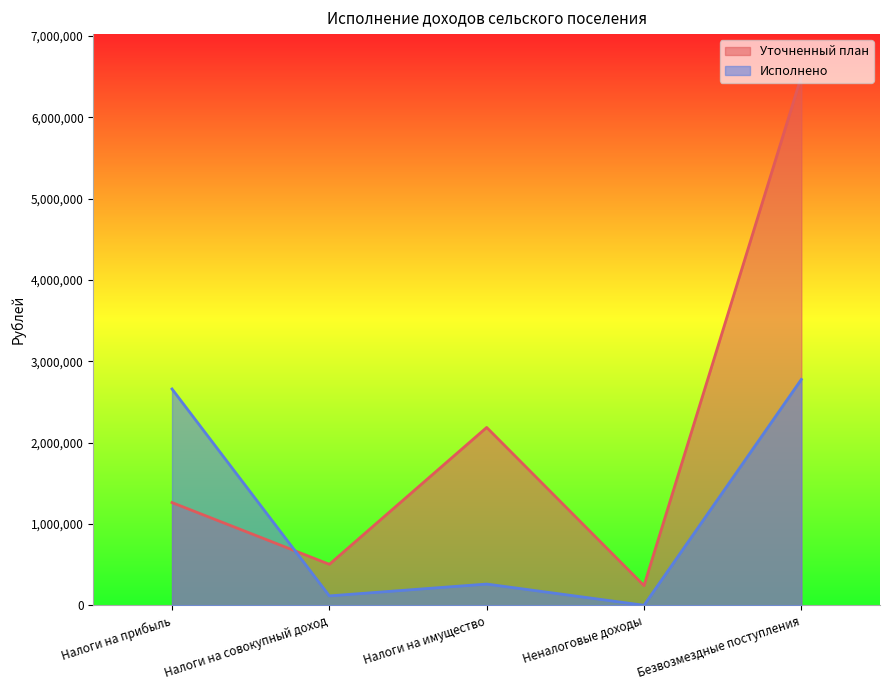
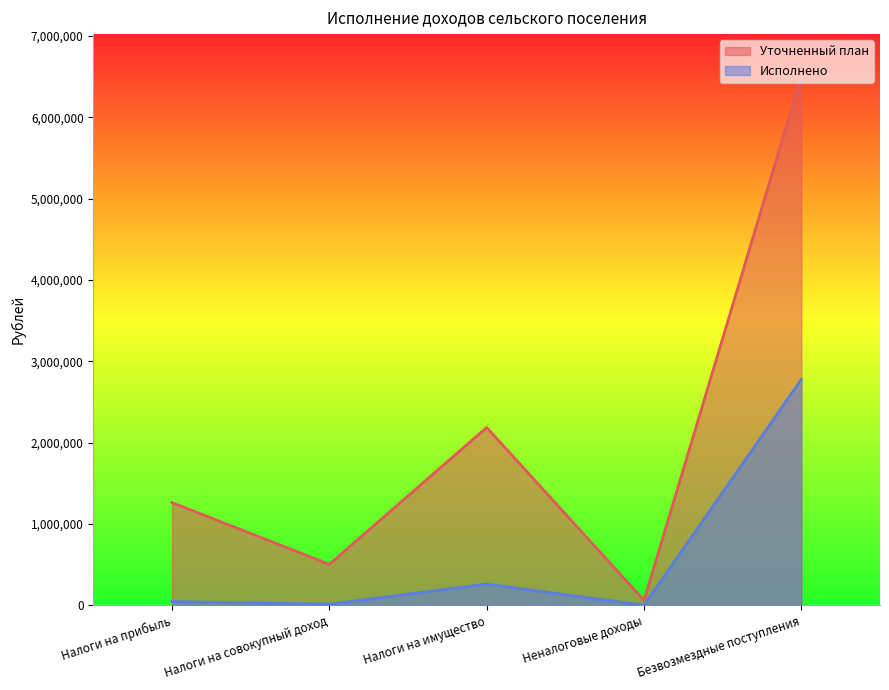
Исполнено, Налоги на прибыль: 2,700,000 -> 0
Исполнено, Налоги на совокупный доход: 100,000 -> 0
Уточненный план, Неналоговые доходы: 200,000 -> 100,000
